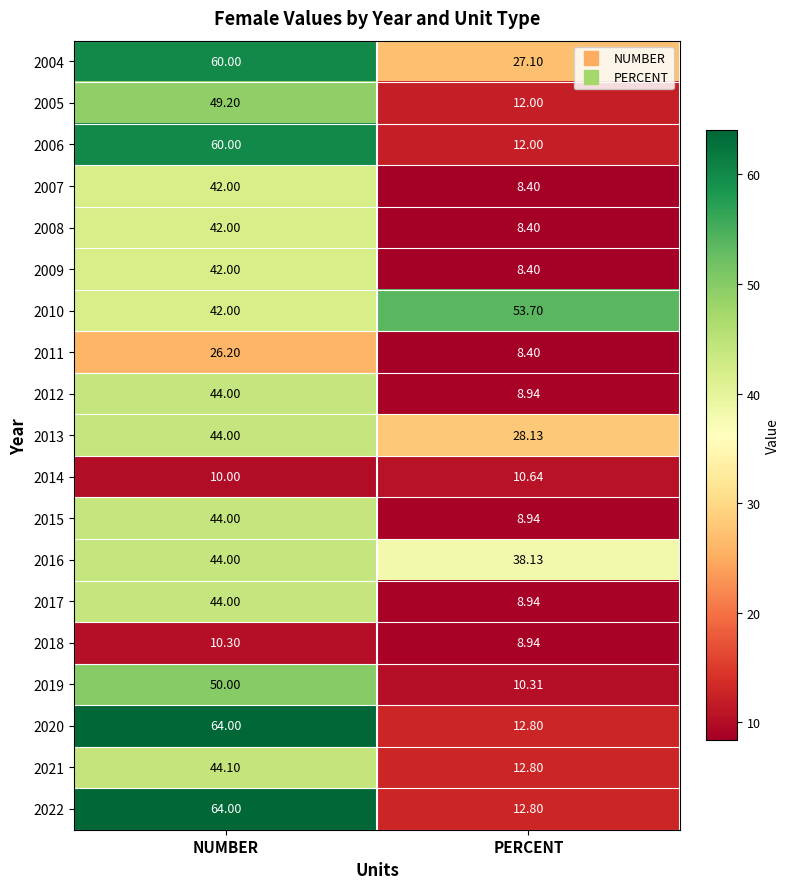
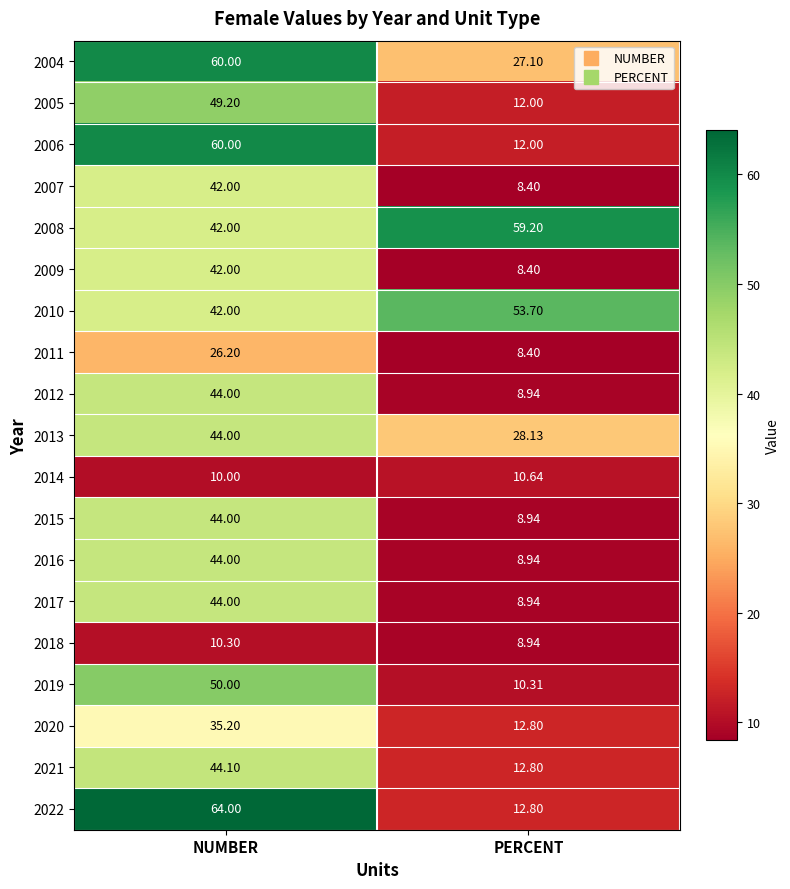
2008, PERCENT: 8.40 -> 59.20
2016, PERCENT: 38.13 -> 8.94
2020, NUMBER: 64.00 -> 35.20
